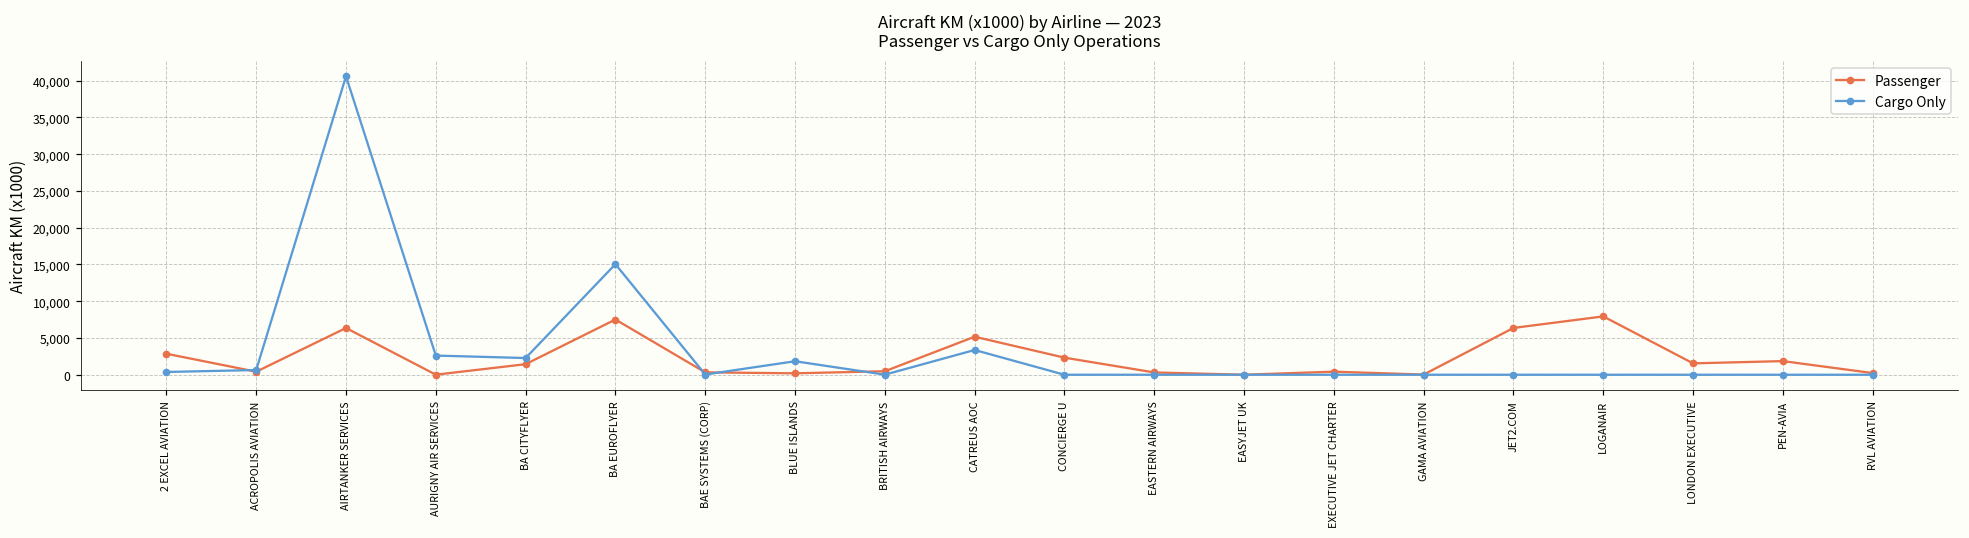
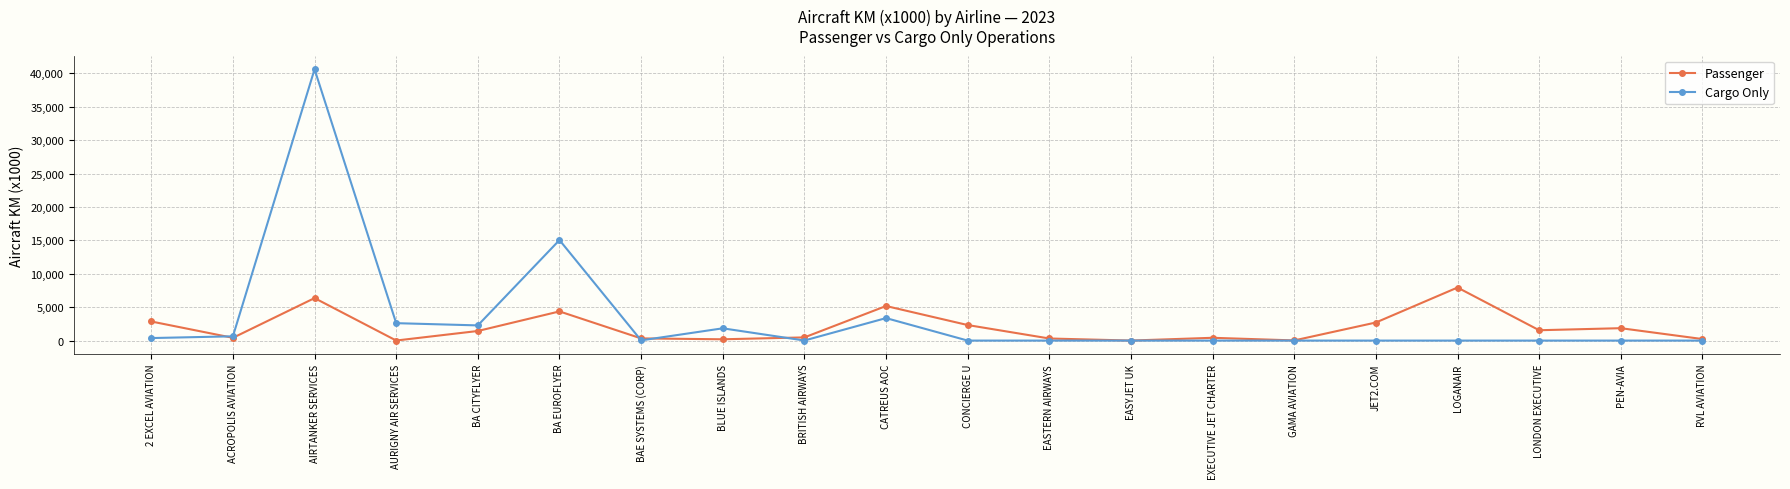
Passenger, BA EUROFLYER: 8,000 -> 4,000
Passenger, JET2.COM: 6,000 -> 3,000
